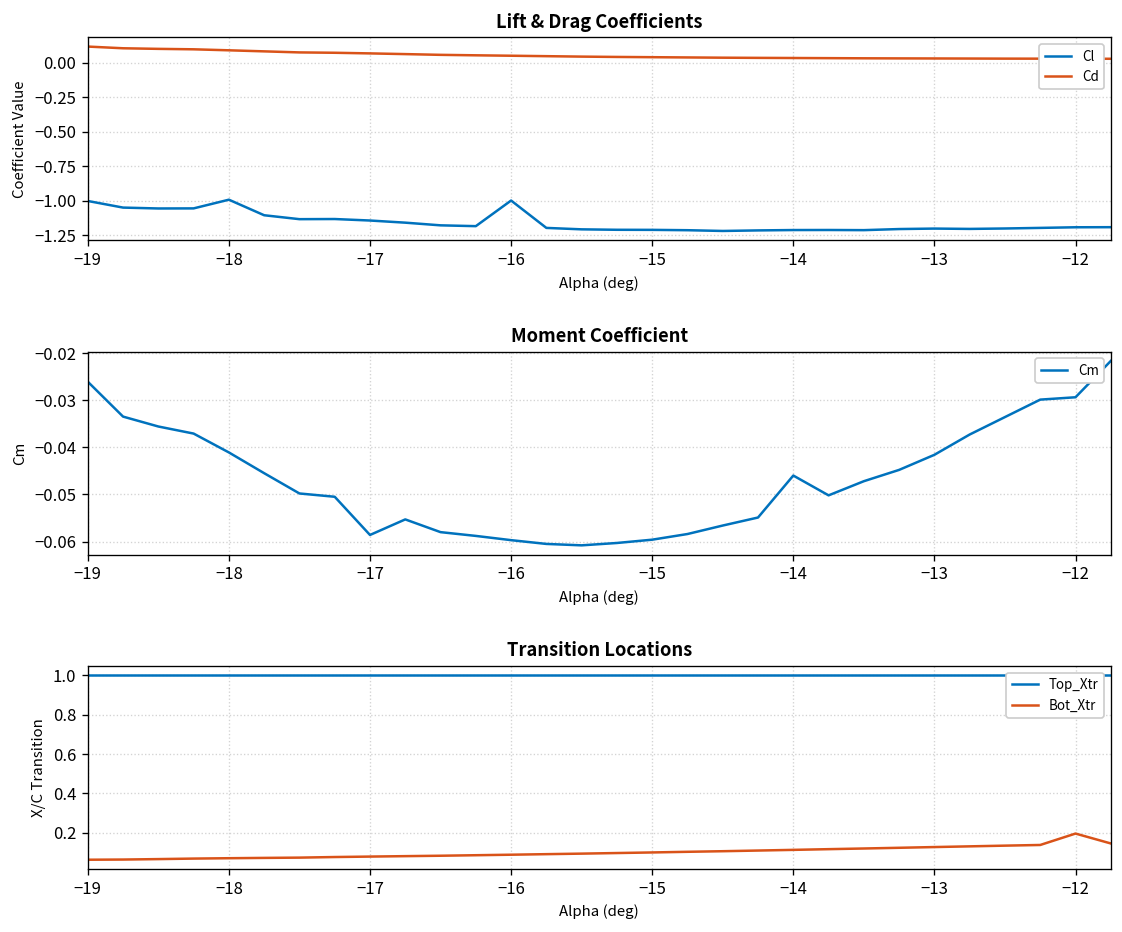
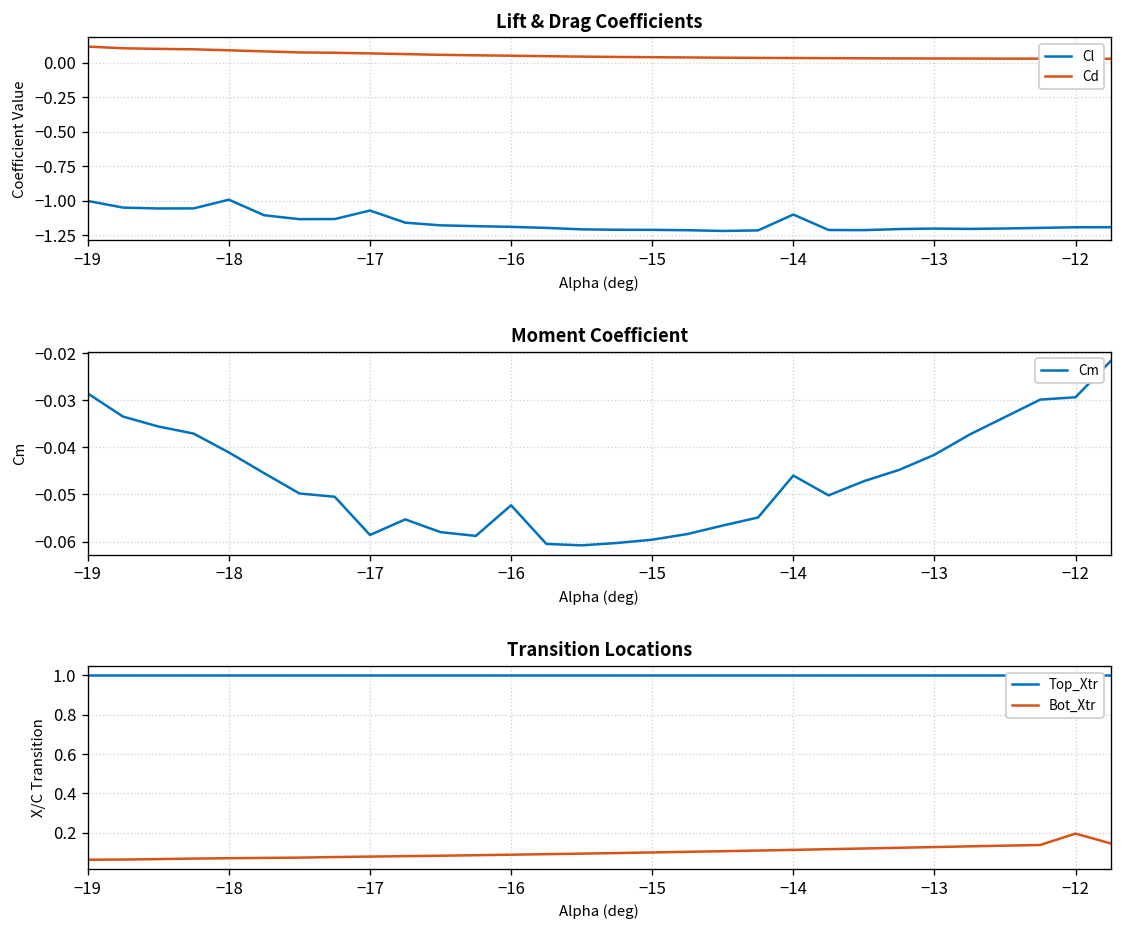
Lift & Drag Coefficients, Cl, −17: -1.14 -> -1.07
Lift & Drag Coefficients, Cl, −16: -1.00 -> -1.19
Lift & Drag Coefficients, Cl, −14: -1.21 -> -1.10
Moment Coefficient, −19: -0.026 -> -0.029
Moment Coefficient, −16: -0.060 -> -0.052
